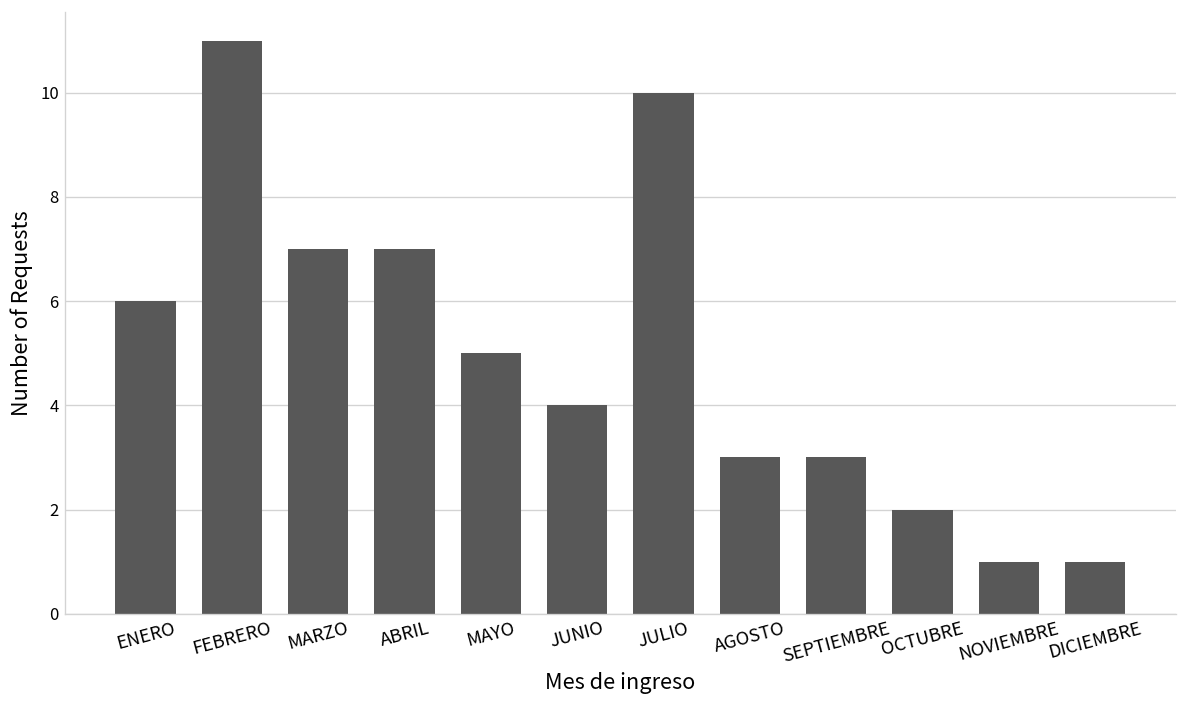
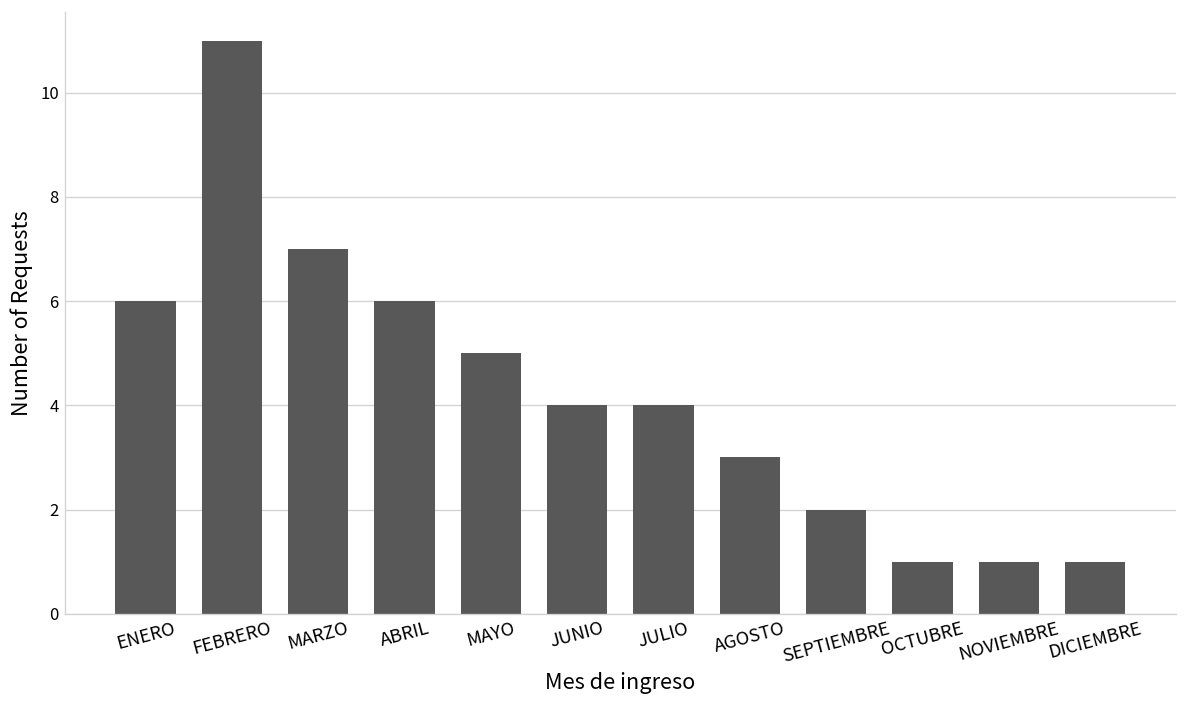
ABRIL: 7 -> 6
JULIO: 10 -> 4
SEPTIEMBRE: 3 -> 2
OCTUBRE: 2 -> 1
